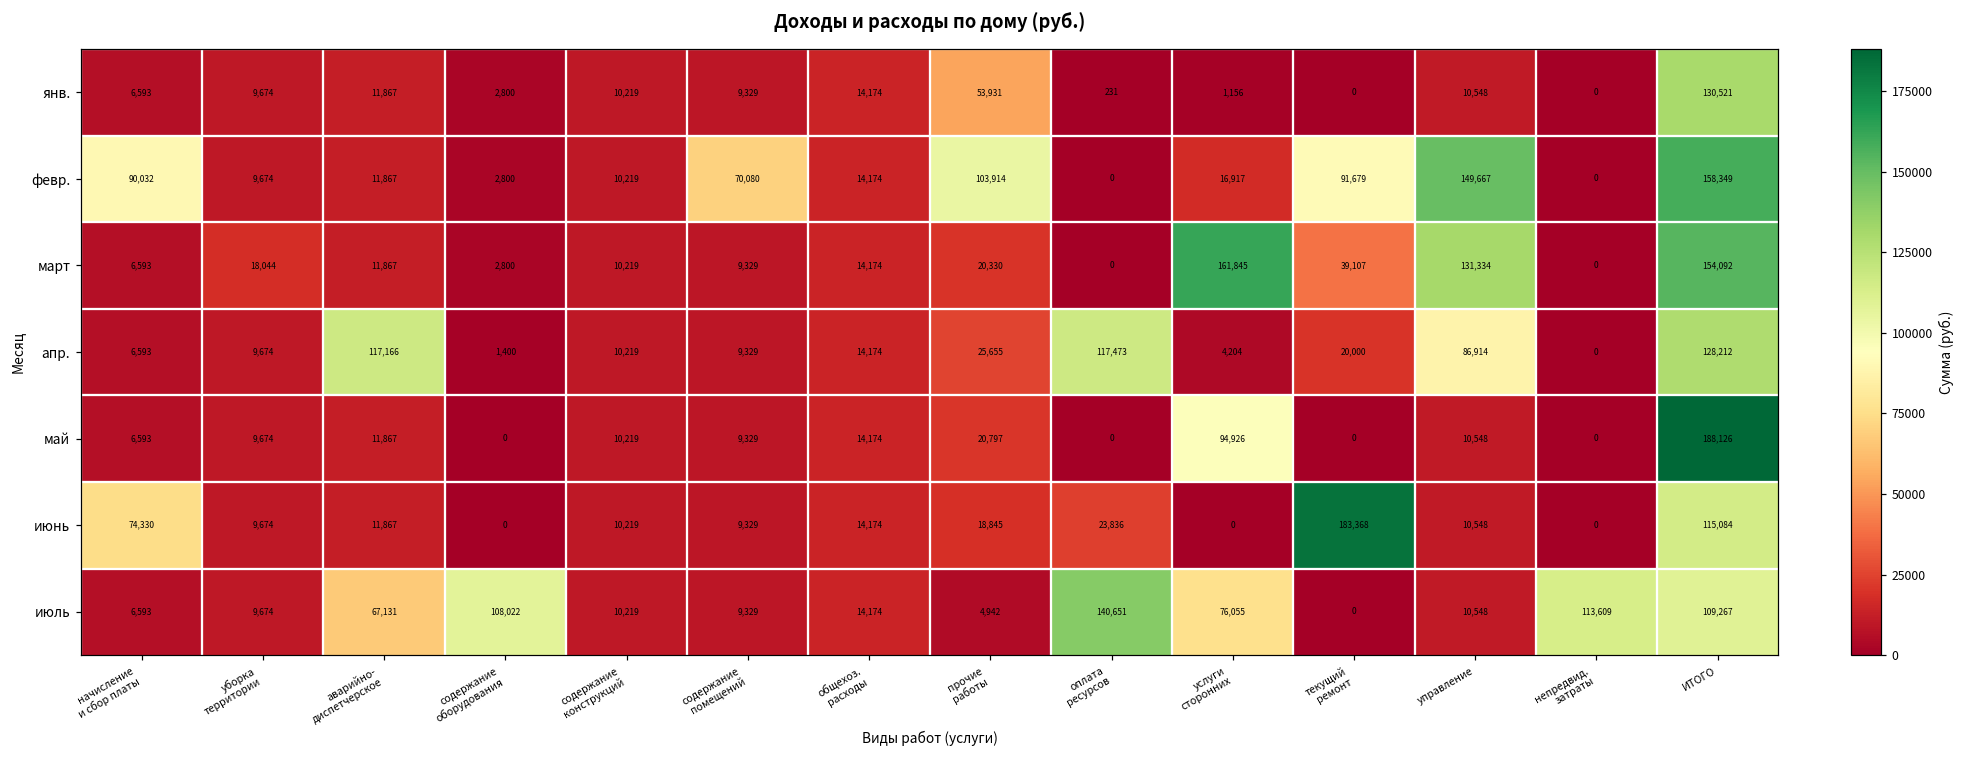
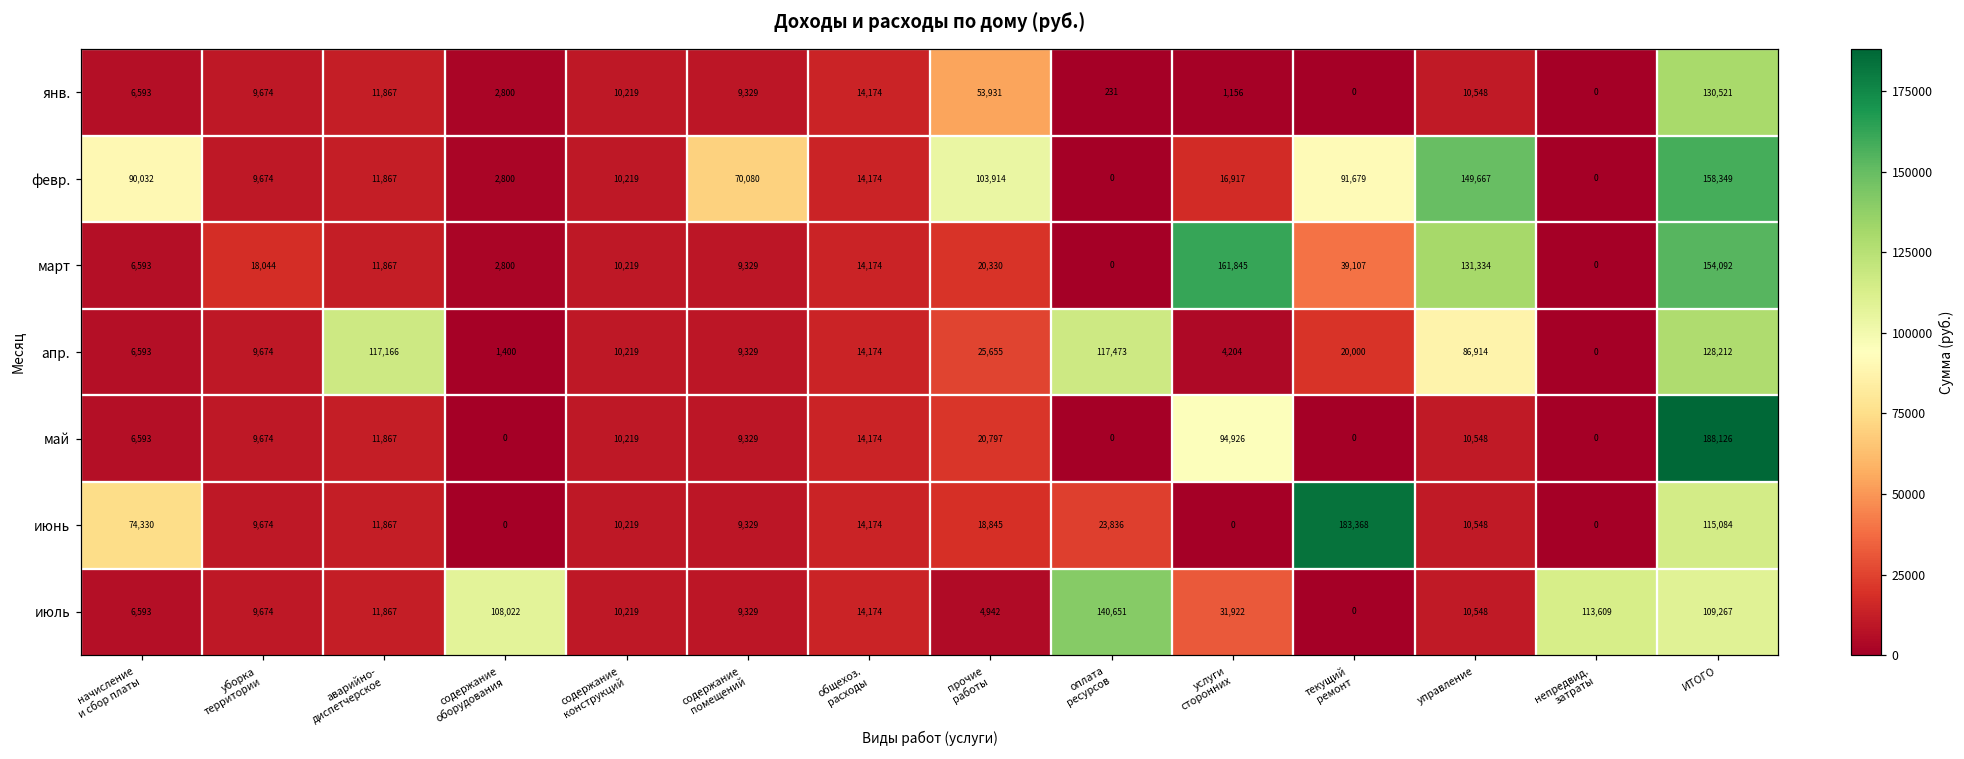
июль, аварийно- диспетчерское: 67,131 -> 11,867
июль, услуги сторонних: 76,055 -> 31,922
